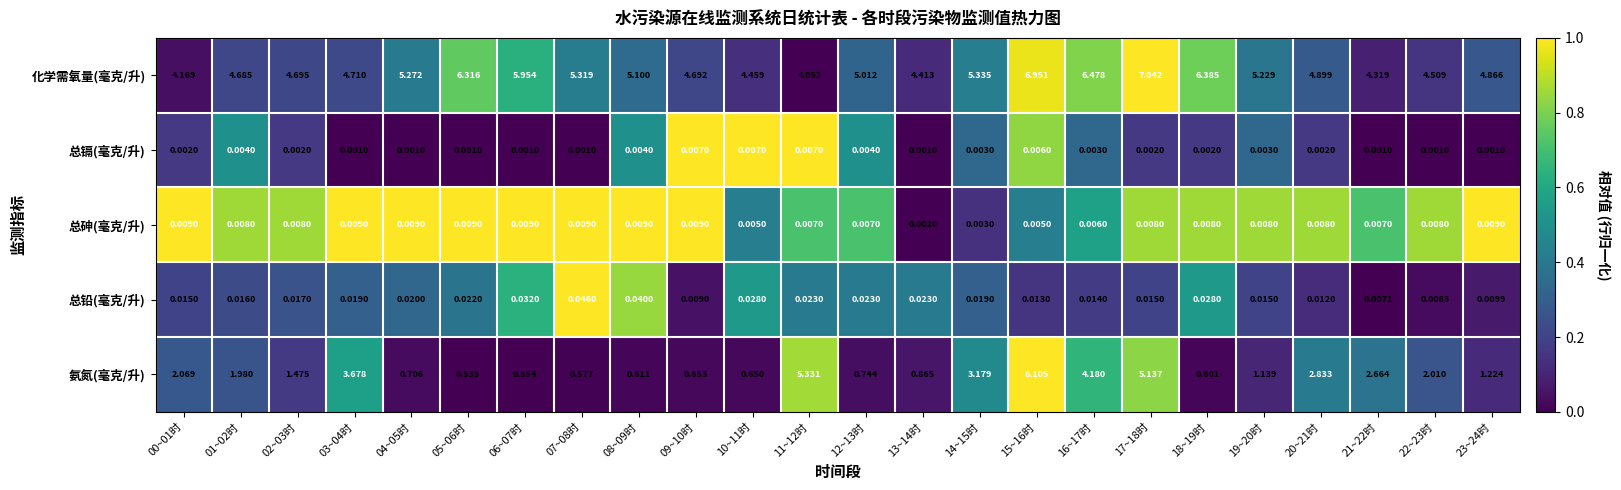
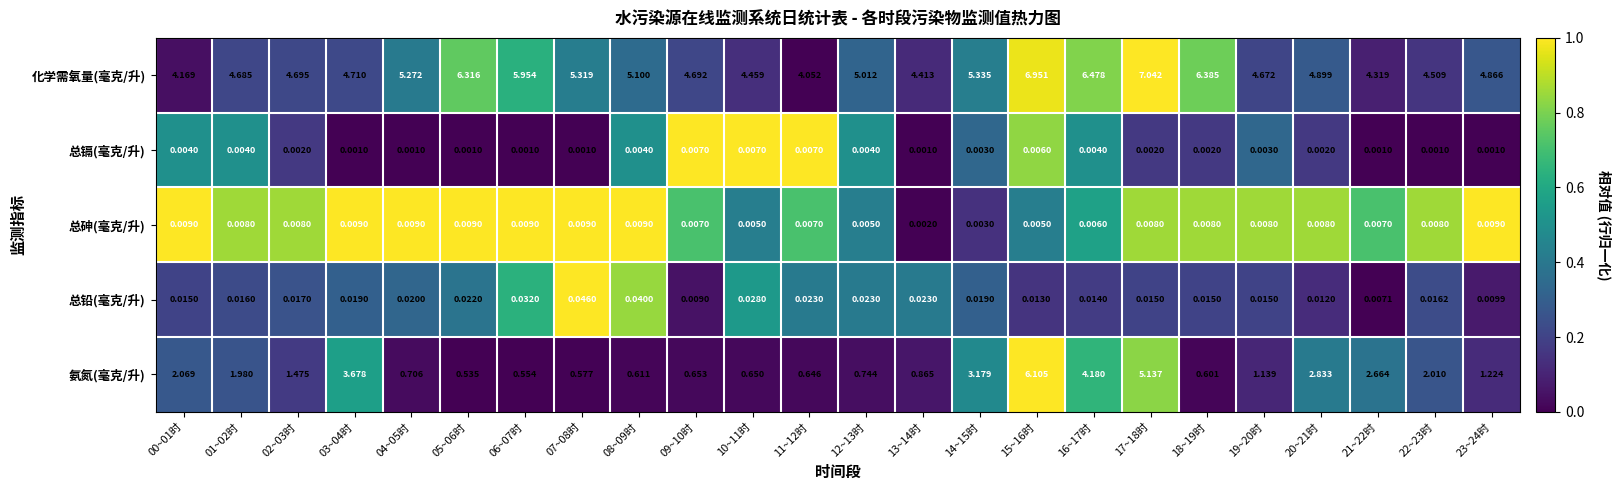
化学需氧量(毫克/升), 19~20时: 5.229 -> 4.672
总镉(毫克/升), 00~01时: 0.0020 -> 0.0040
总镉(毫克/升), 16~17时: 0.0030 -> 0.0040
总砷(毫克/升), 09~10时: 0.0090 -> 0.0070
总砷(毫克/升), 12~13时: 0.0070 -> 0.0050
总铅(毫克/升), 18~19时: 0.0280 -> 0.0150
总铅(毫克/升), 22~23时: 0.0083 -> 0.0162
氨氮(毫克/升), 11~12时: 5.331 -> 0.646
